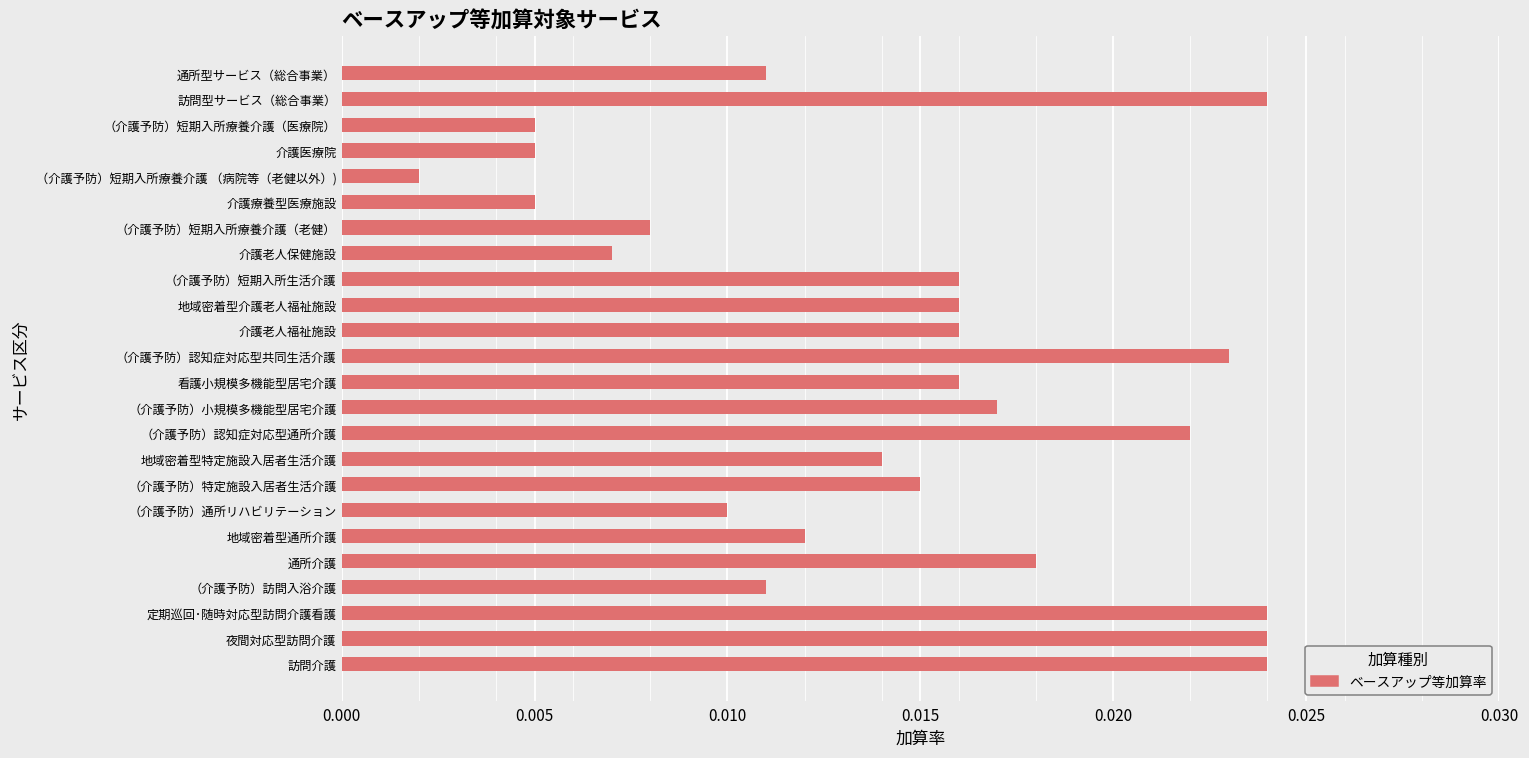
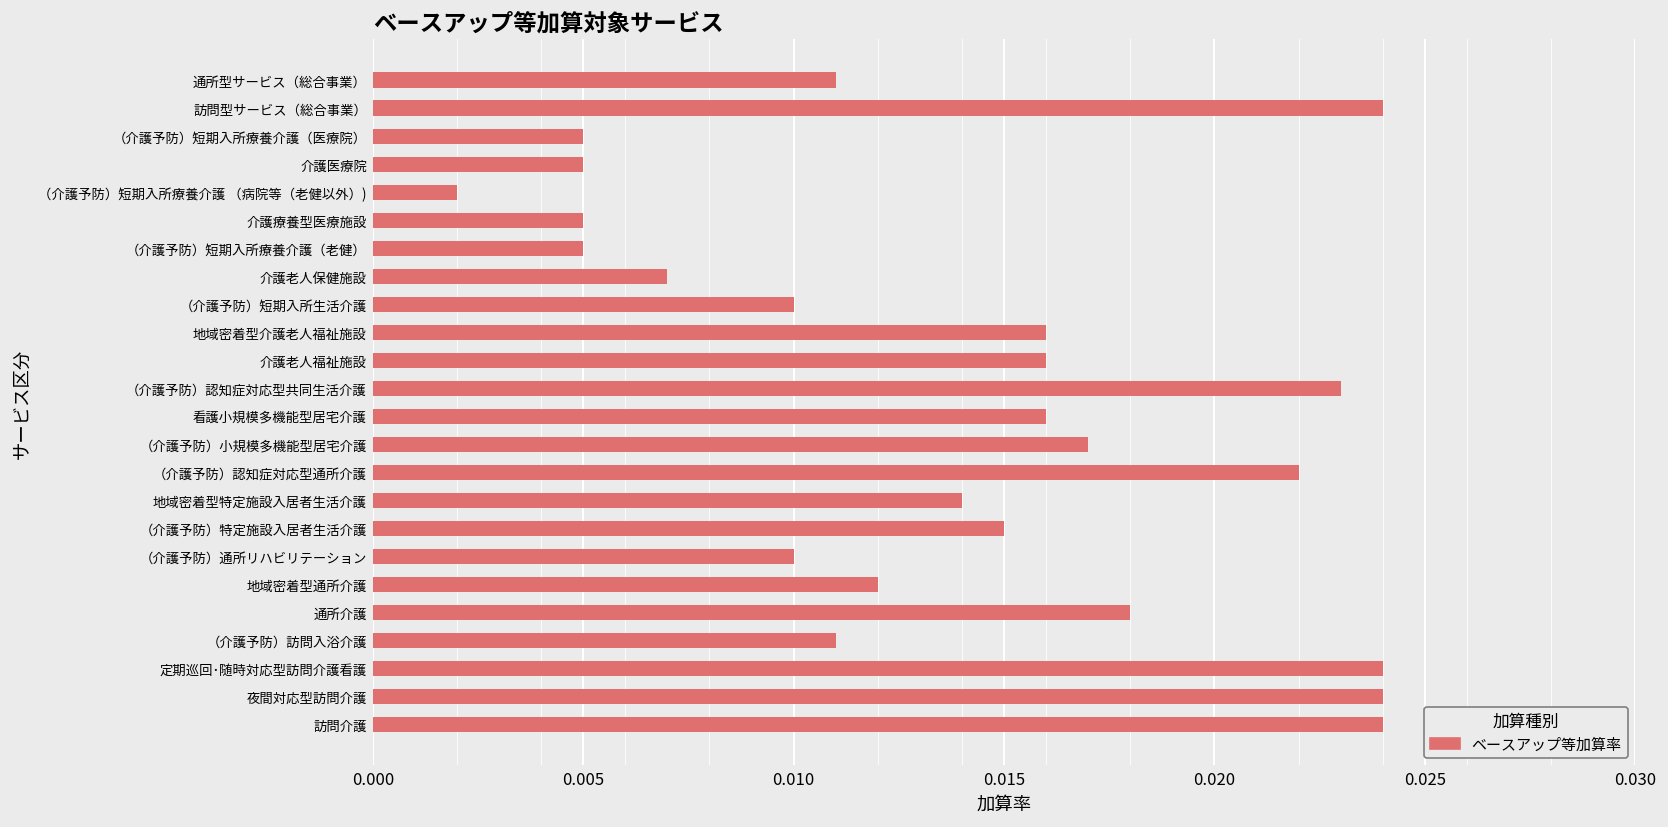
（介護予防）短期入所療養介護（老健）: 0.008 -> 0.005
（介護予防）短期入所生活介護: 0.016 -> 0.010
